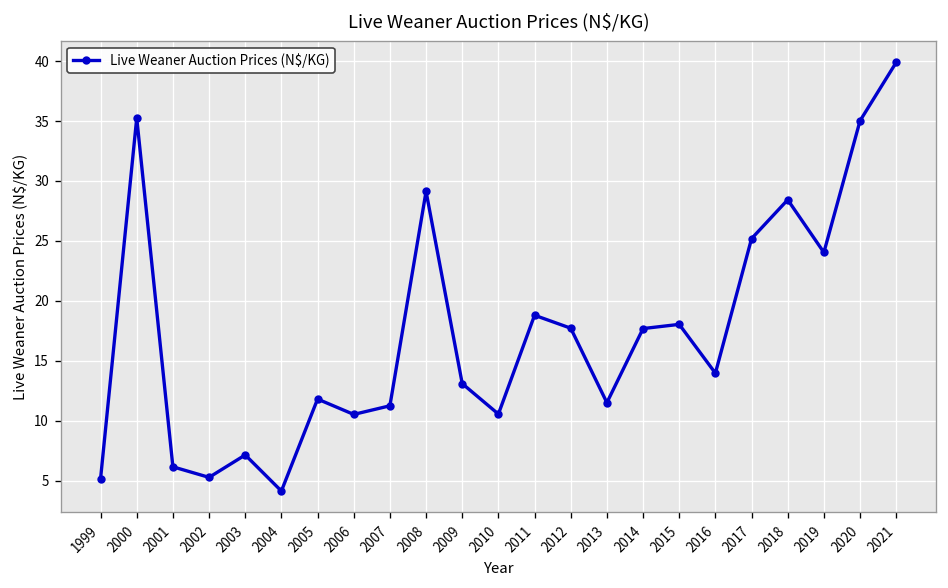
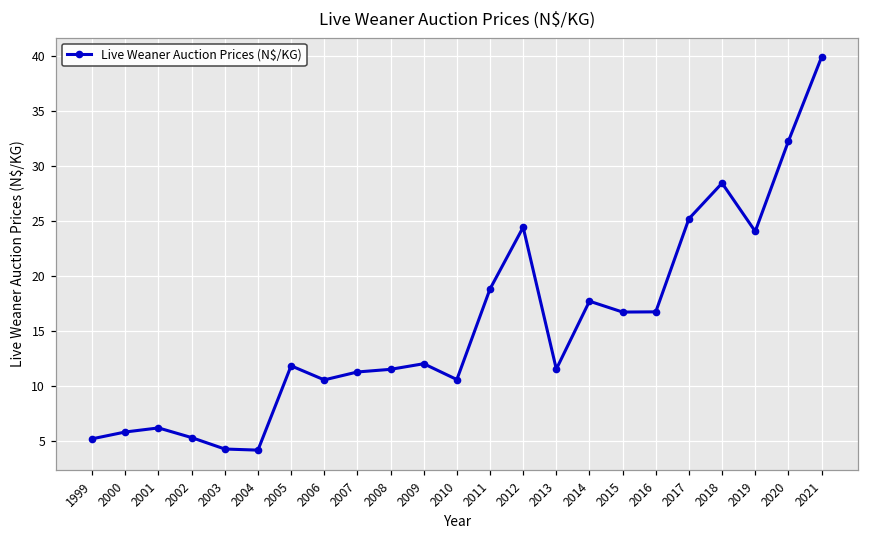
2000: 35 -> 6
2003: 7 -> 4
2008: 29 -> 11
2009: 13 -> 12
2012: 18 -> 24
2015: 18 -> 17
2016: 14 -> 17
2020: 35 -> 32
